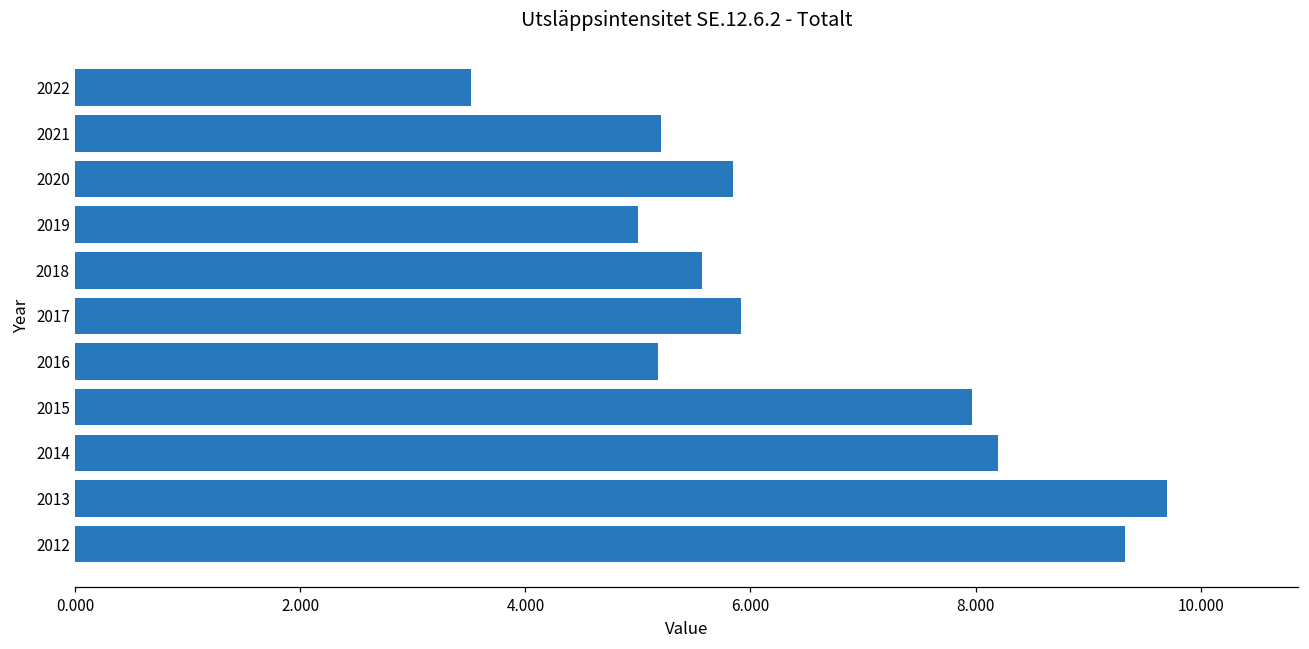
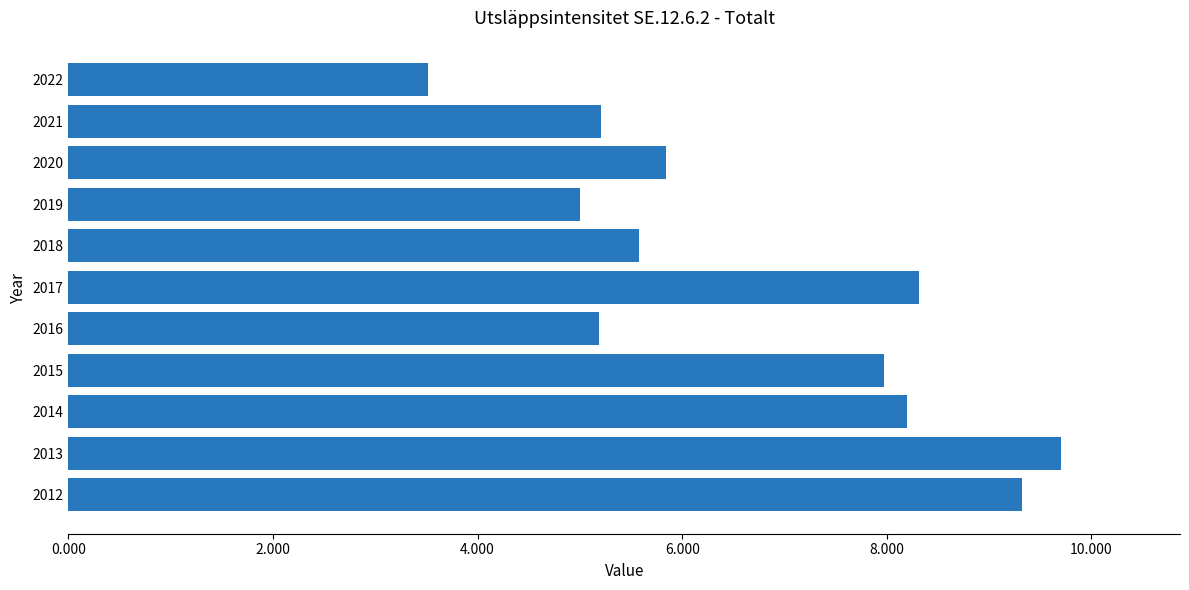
2017: 5.92 -> 8.31
